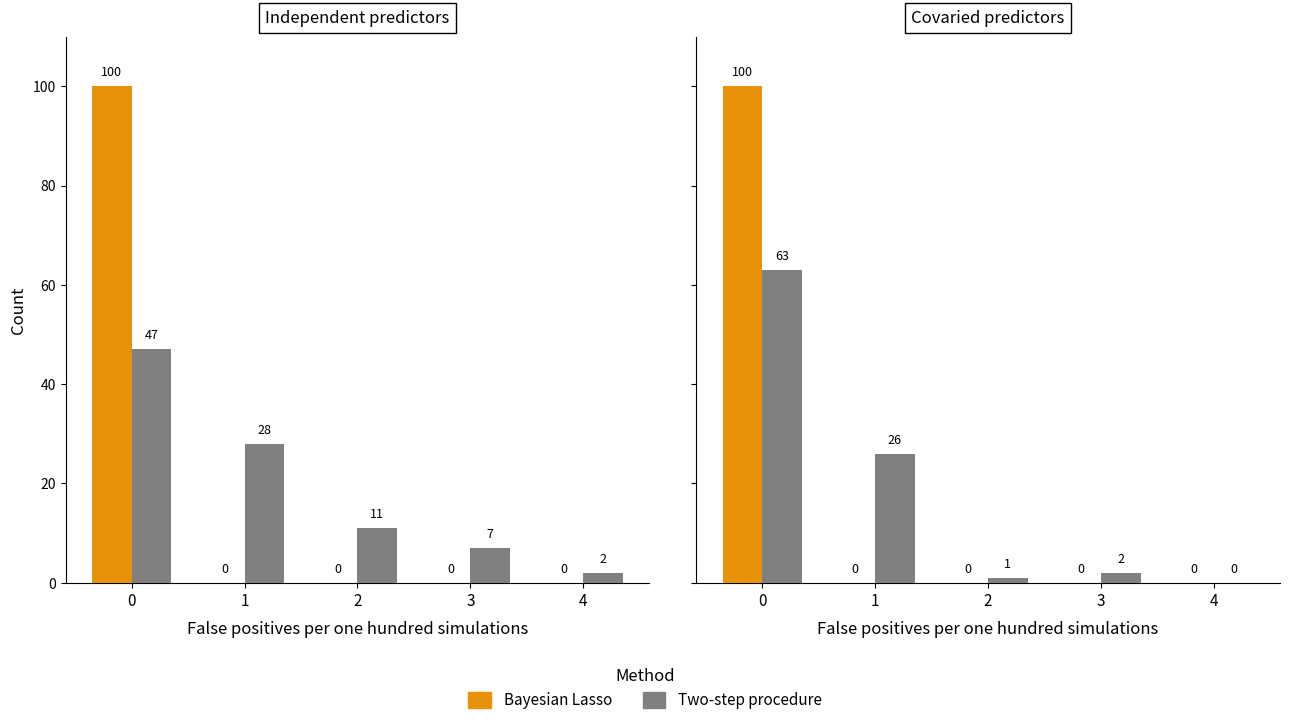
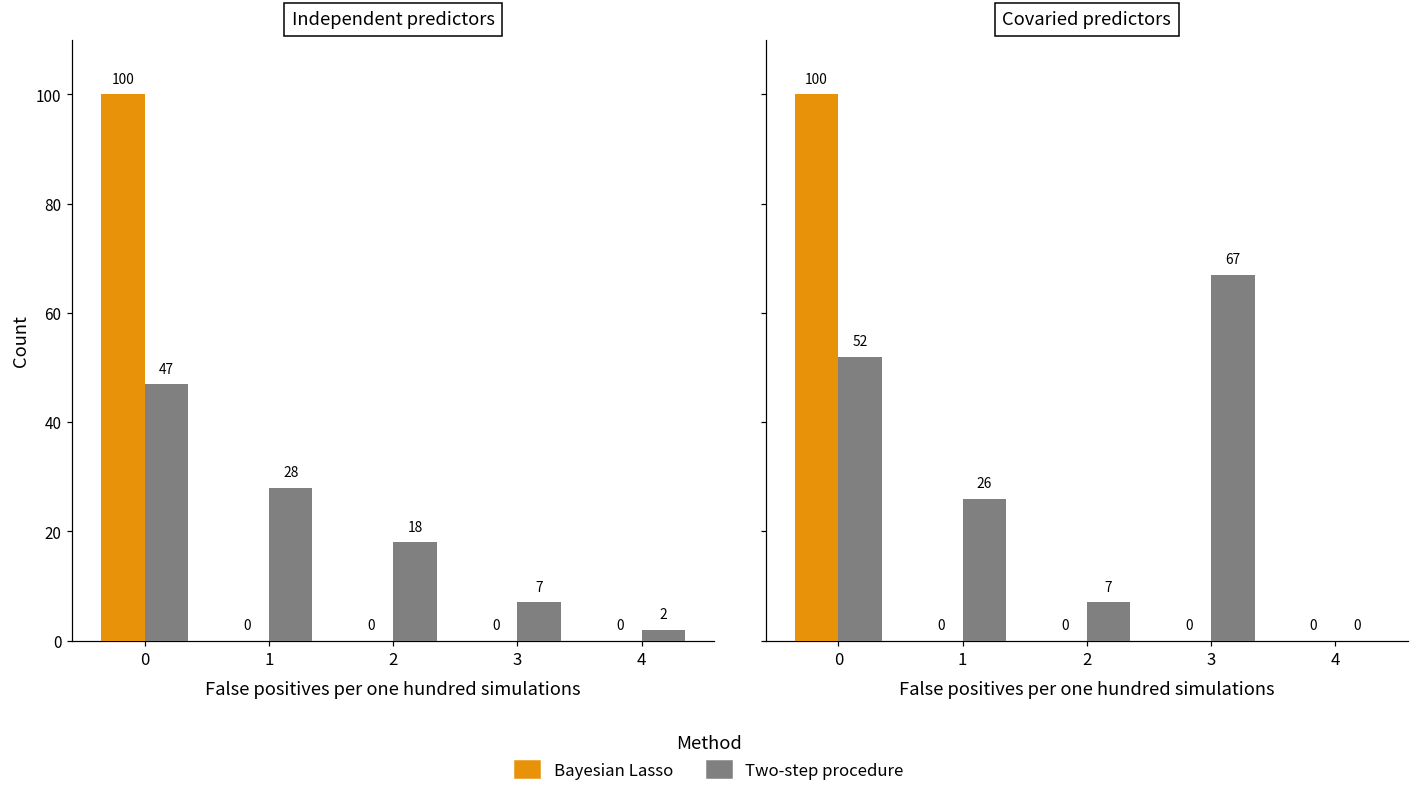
Independent predictors, Two-step procedure, 2: 11 -> 18
Covaried predictors, Two-step procedure, 0: 63 -> 52
Covaried predictors, Two-step procedure, 2: 1 -> 7
Covaried predictors, Two-step procedure, 3: 2 -> 67
